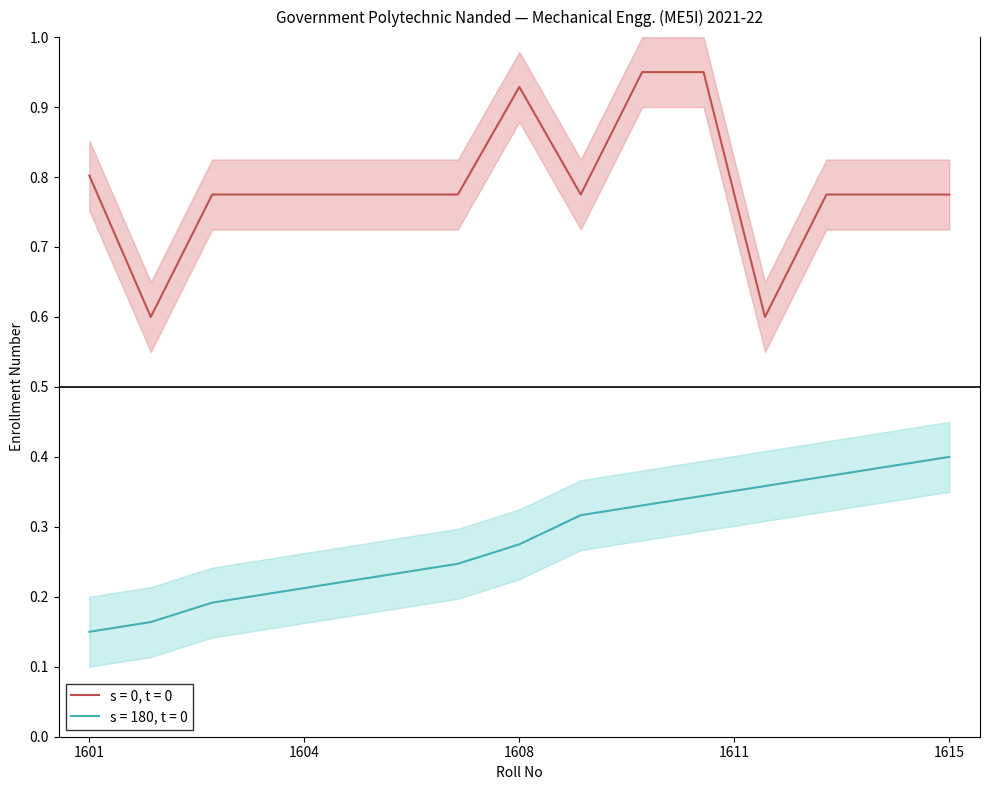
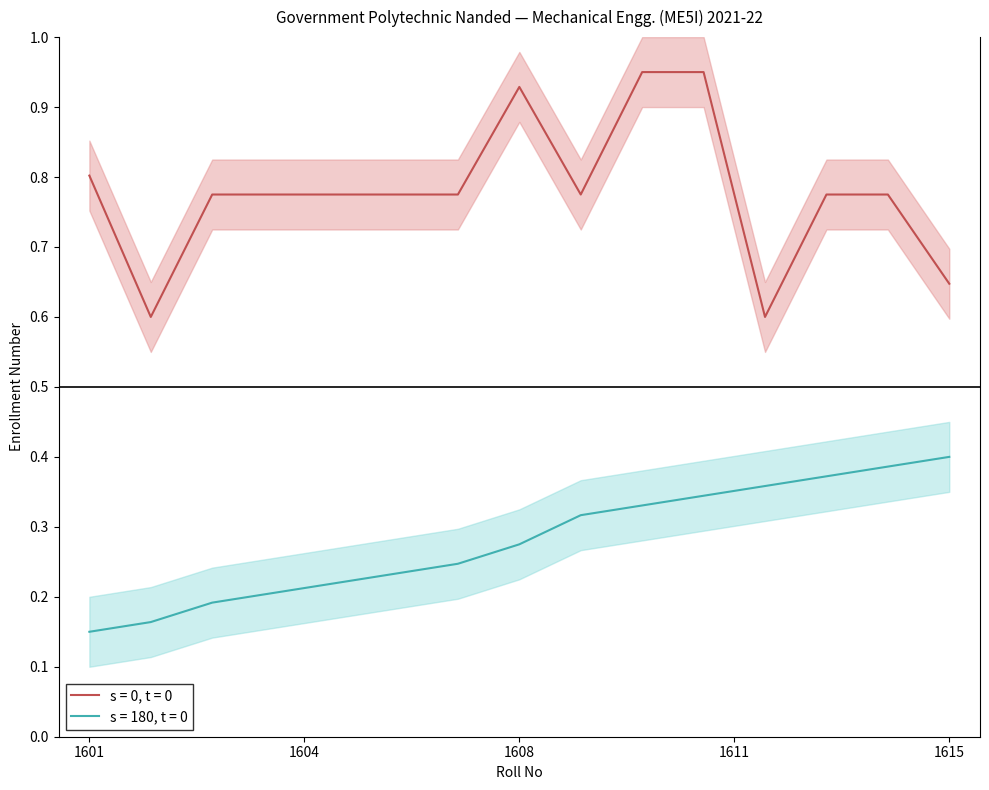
s = 0, t = 0, 1615: 0.77 -> 0.65
